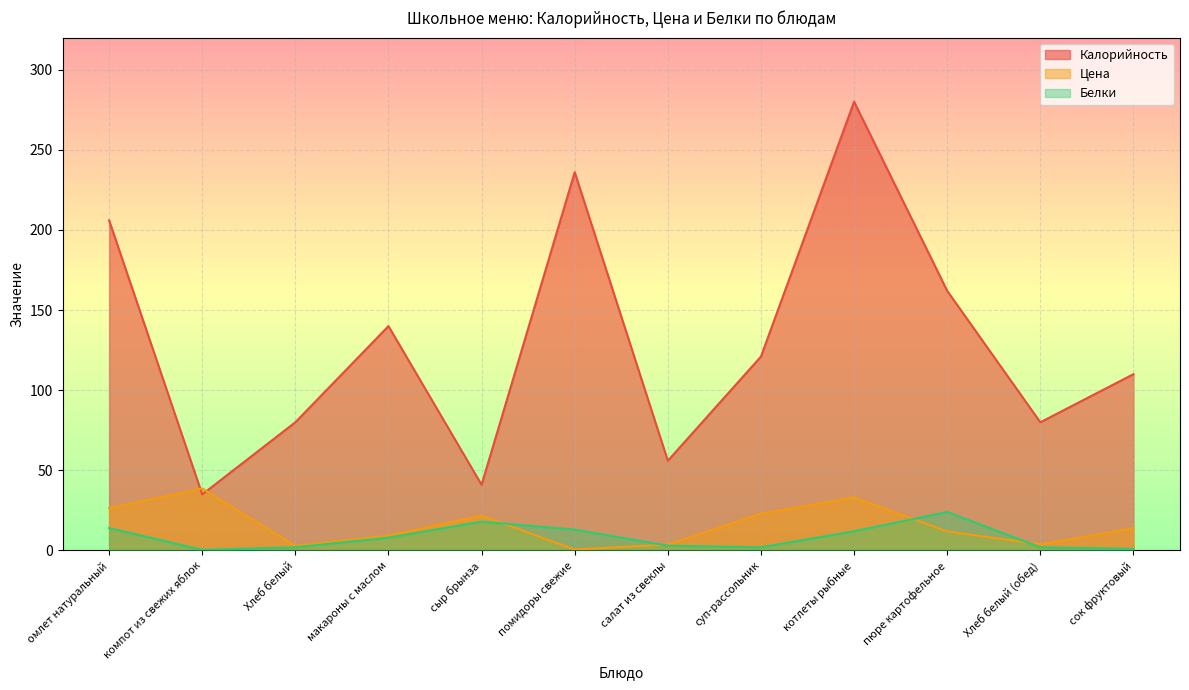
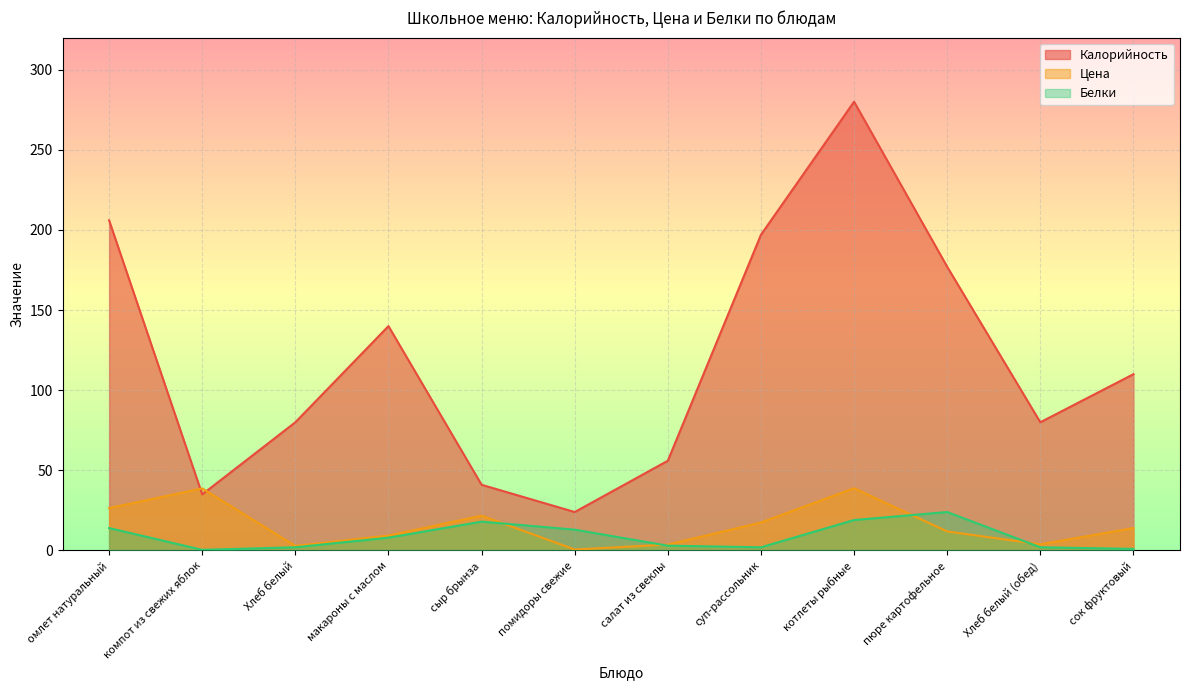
Калорийность, помидоры свежие: 236 -> 24
Калорийность, суп-рассольник: 121 -> 197
Цена, суп-рассольник: 23 -> 17
Цена, котлеты рыбные: 33 -> 39
Белки, котлеты рыбные: 12 -> 19
Калорийность, пюре картофельное: 162 -> 177
